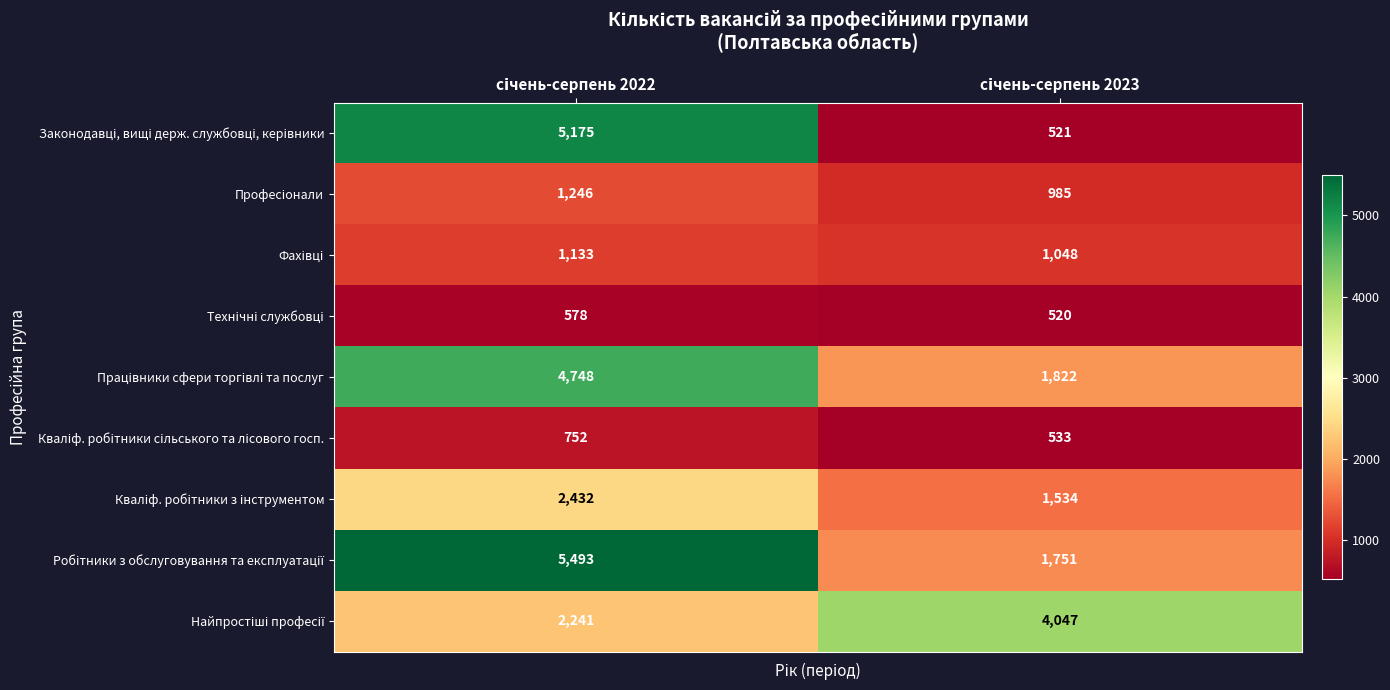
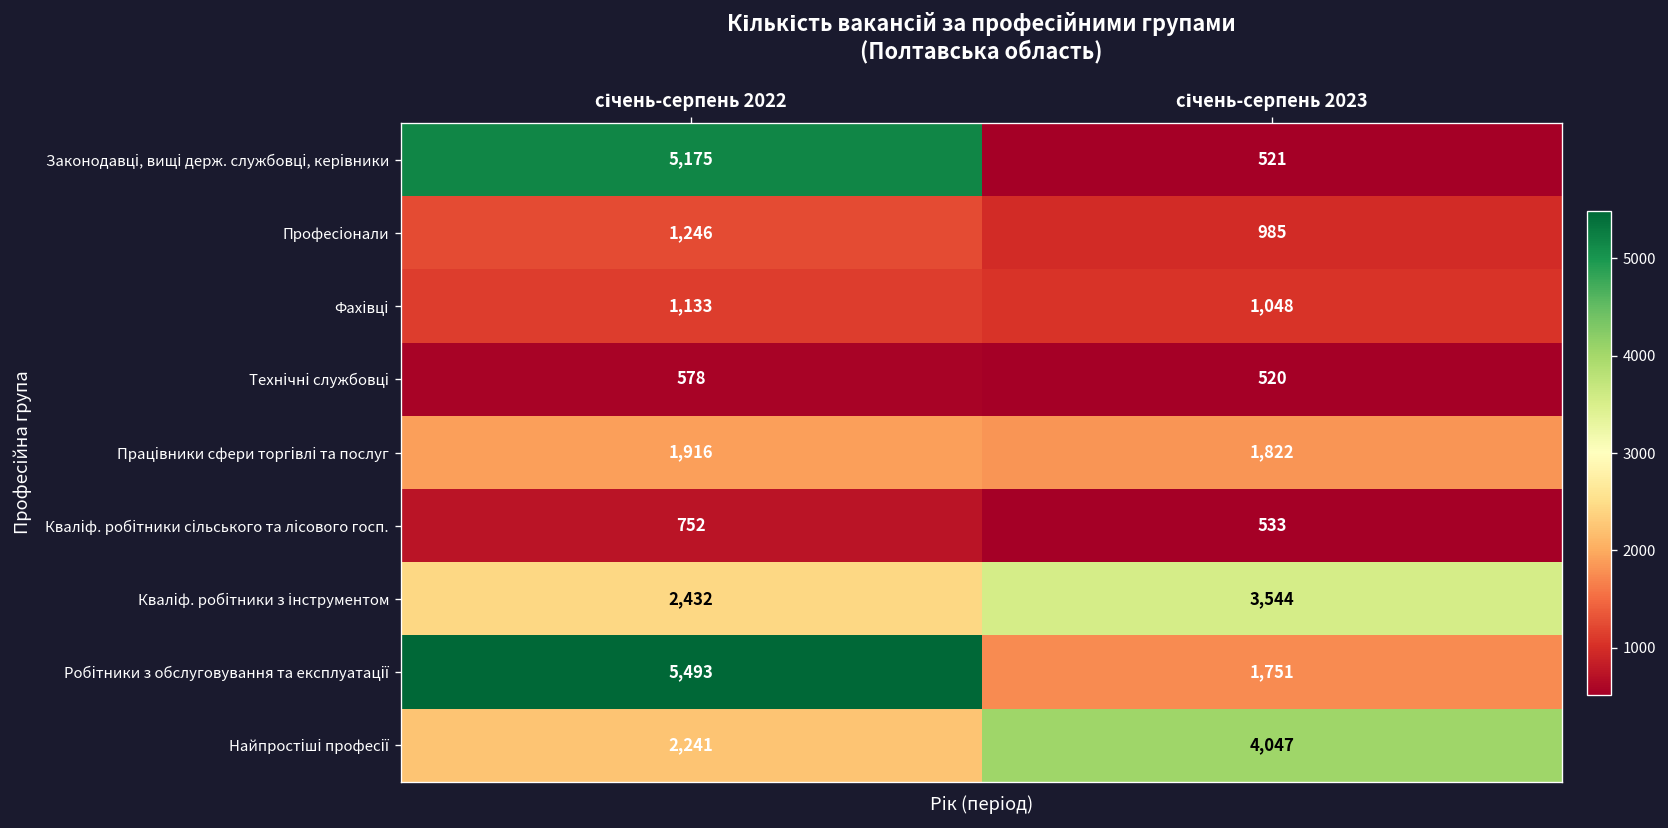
Працівники сфери торгівлі та послуг, січень-серпень 2022: 4,748 -> 1,916
Кваліф. робітники з інструментом, січень-серпень 2023: 1,534 -> 3,544
